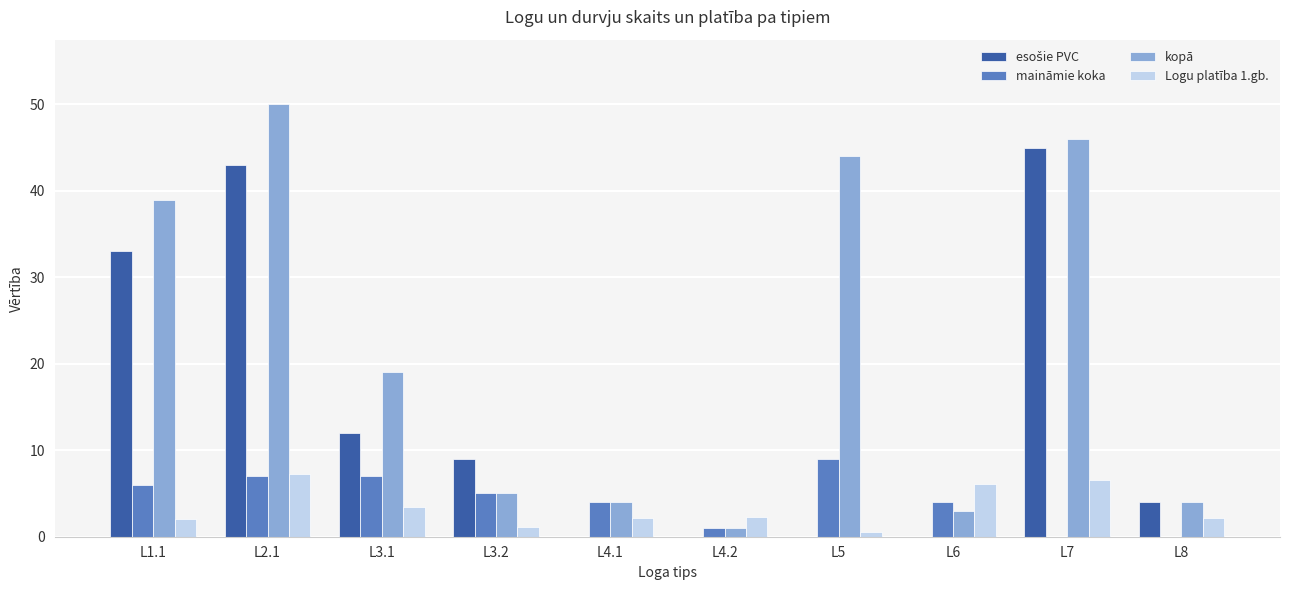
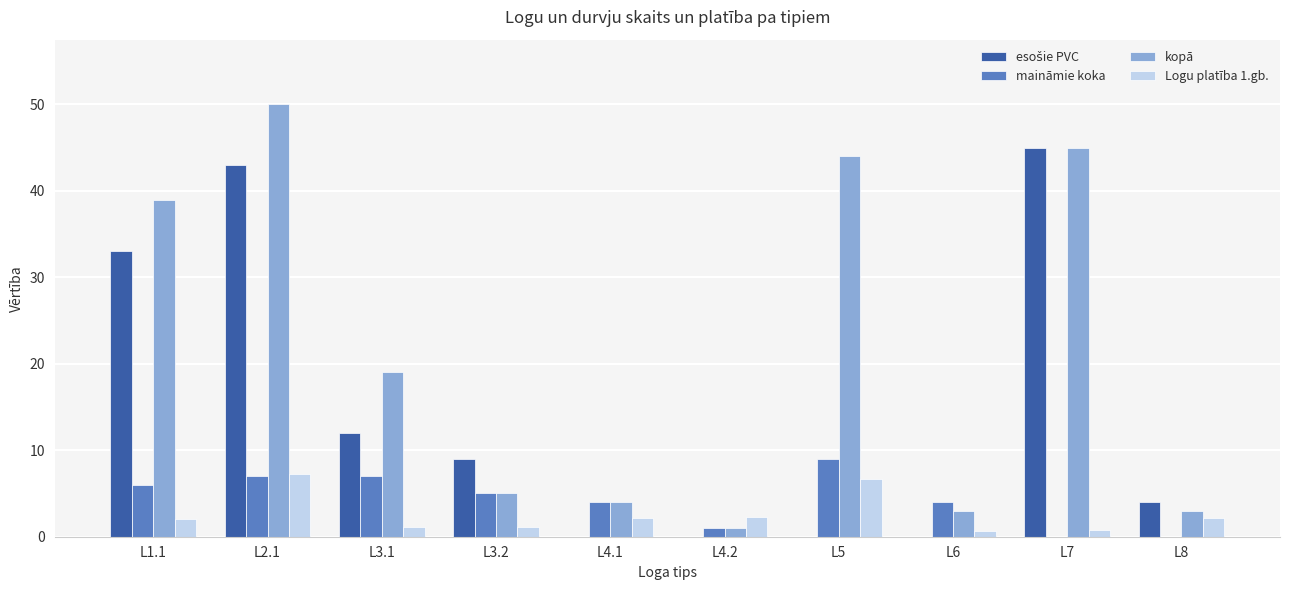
Logu platība 1.gb., L3.1: 3 -> 1
Logu platība 1.gb., L5: 1 -> 7
Logu platība 1.gb., L6: 6 -> 1
kopā, L7: 46 -> 45
Logu platība 1.gb., L7: 7 -> 1
kopā, L8: 4 -> 3
